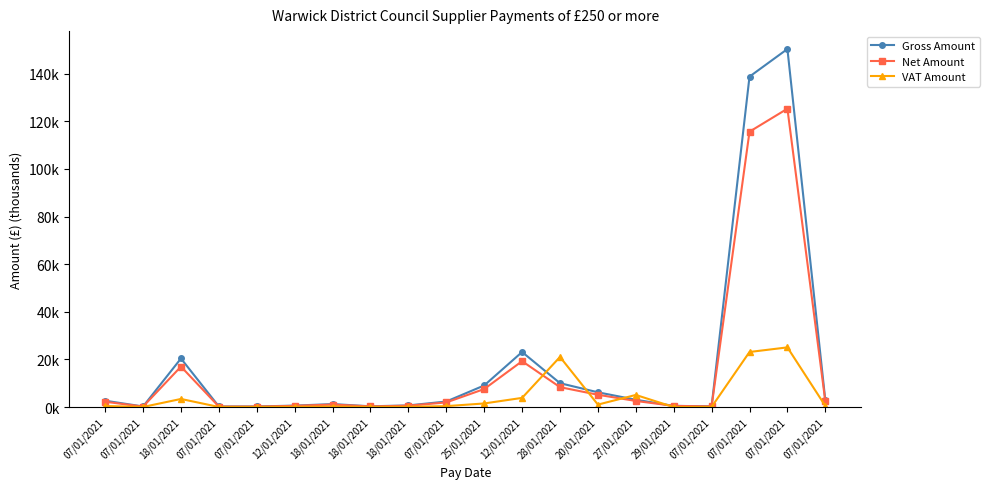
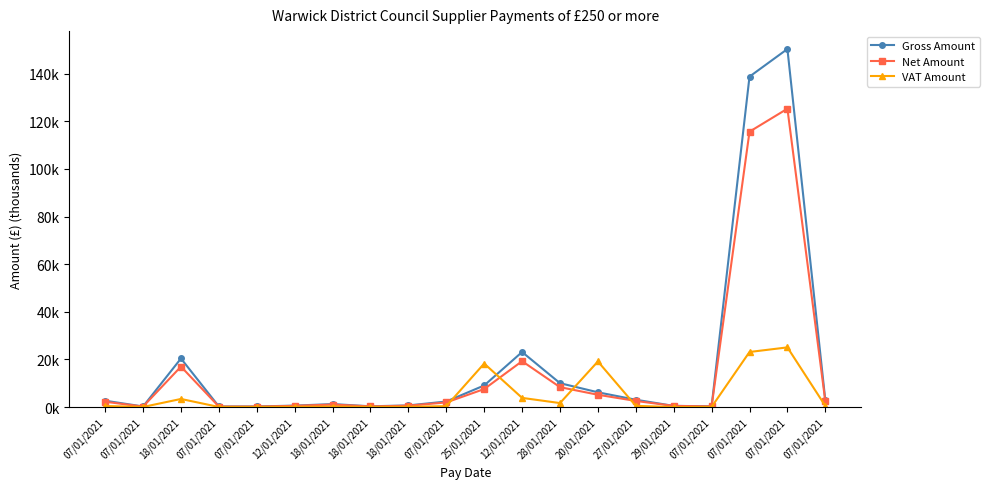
VAT Amount, 25/01/2021: 2000 -> 18000
VAT Amount, 28/01/2021: 21000 -> 2000
VAT Amount, 20/01/2021: 1000 -> 19000
VAT Amount, 27/01/2021: 5000 -> 1000
